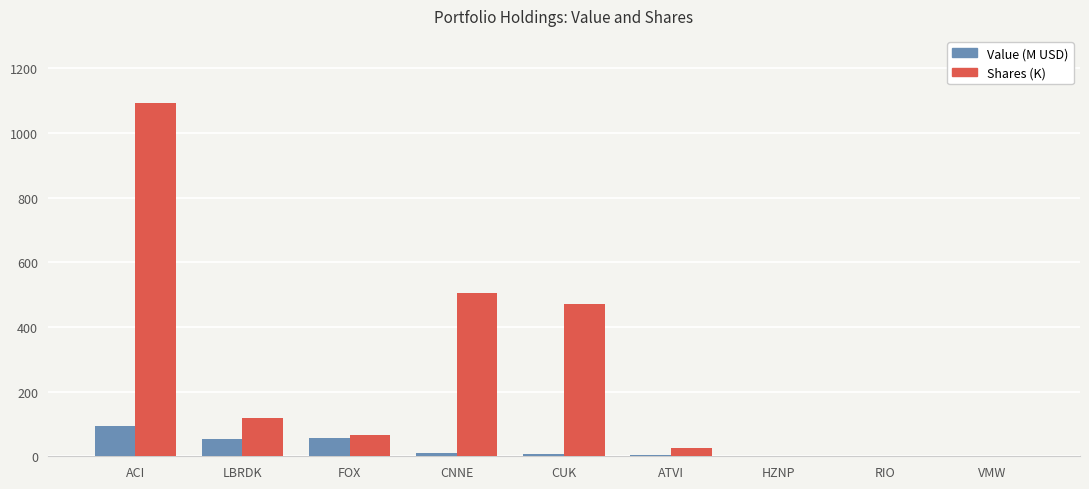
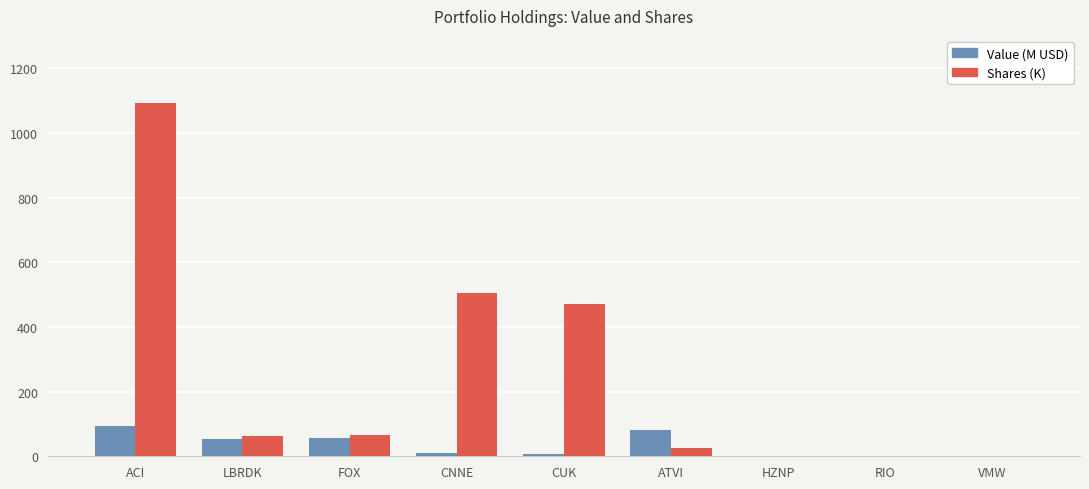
Shares (K), LBRDK: 120 -> 60
Value (M USD), ATVI: 0 -> 80
